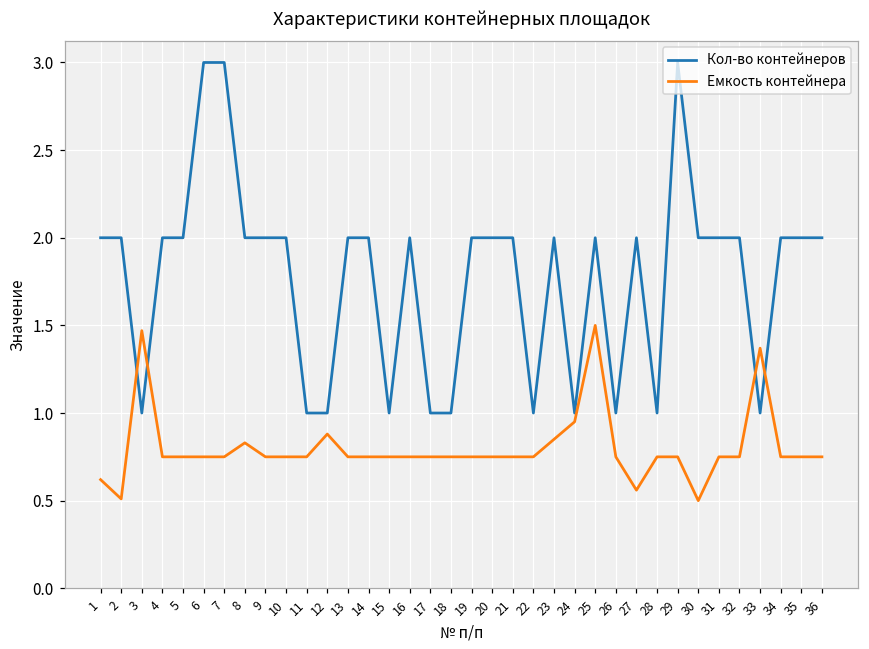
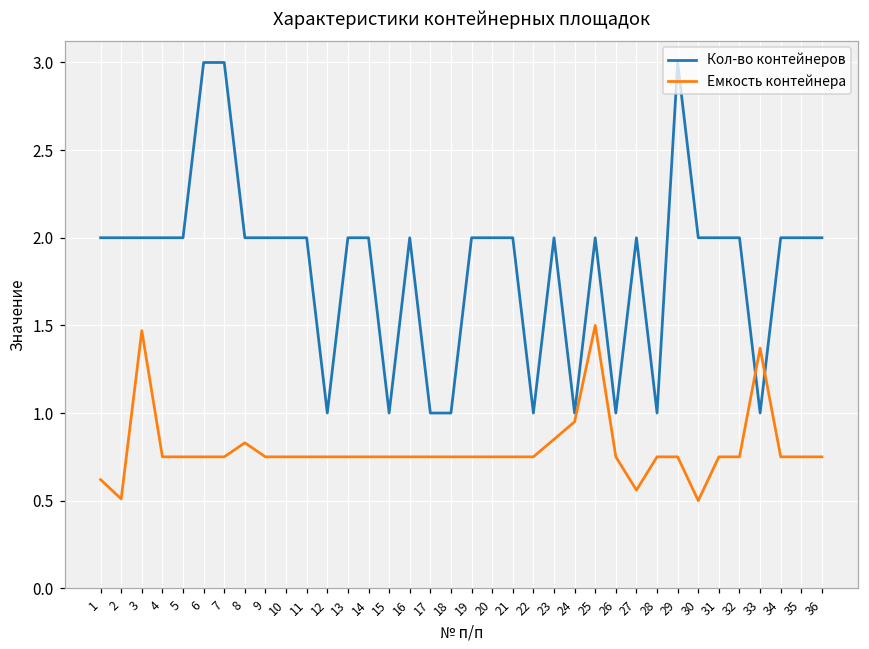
Кол-во контейнеров, 3: 1 -> 2
Кол-во контейнеров, 11: 1 -> 2
Емкость контейнера, 12: 0.88 -> 0.75
